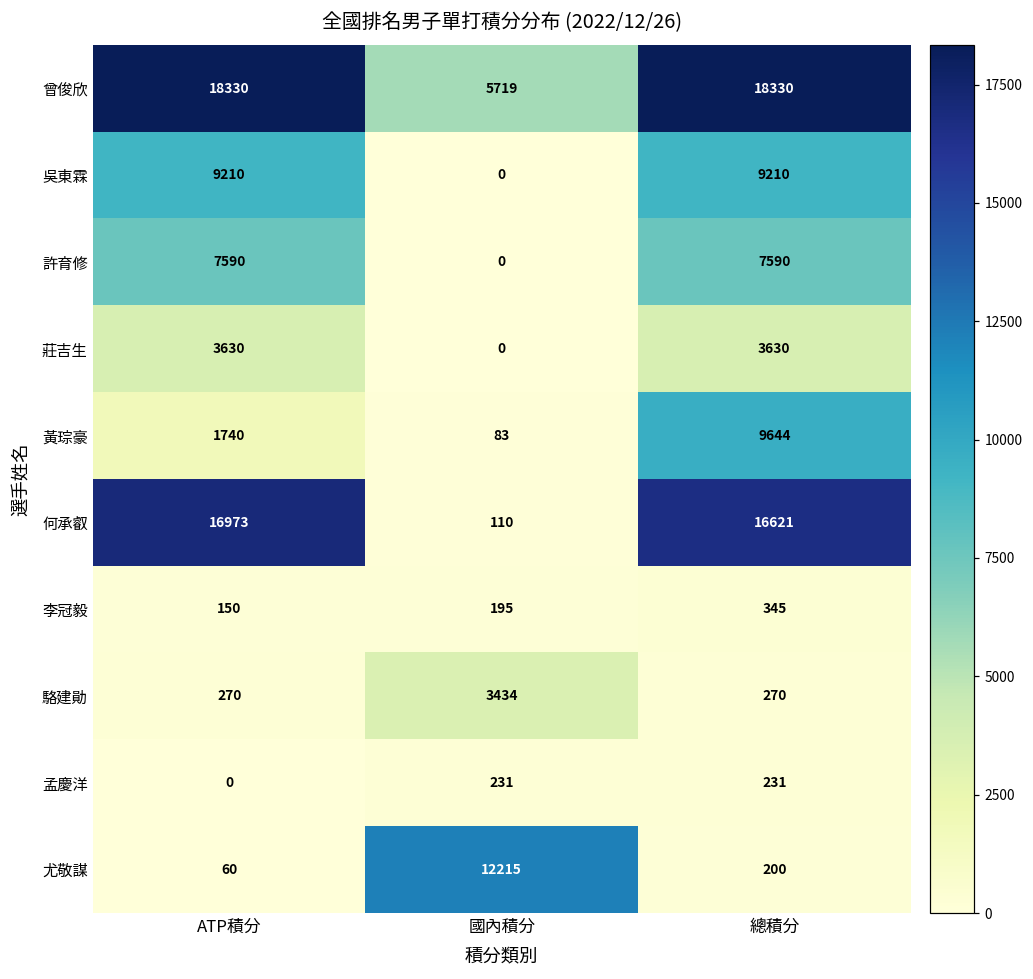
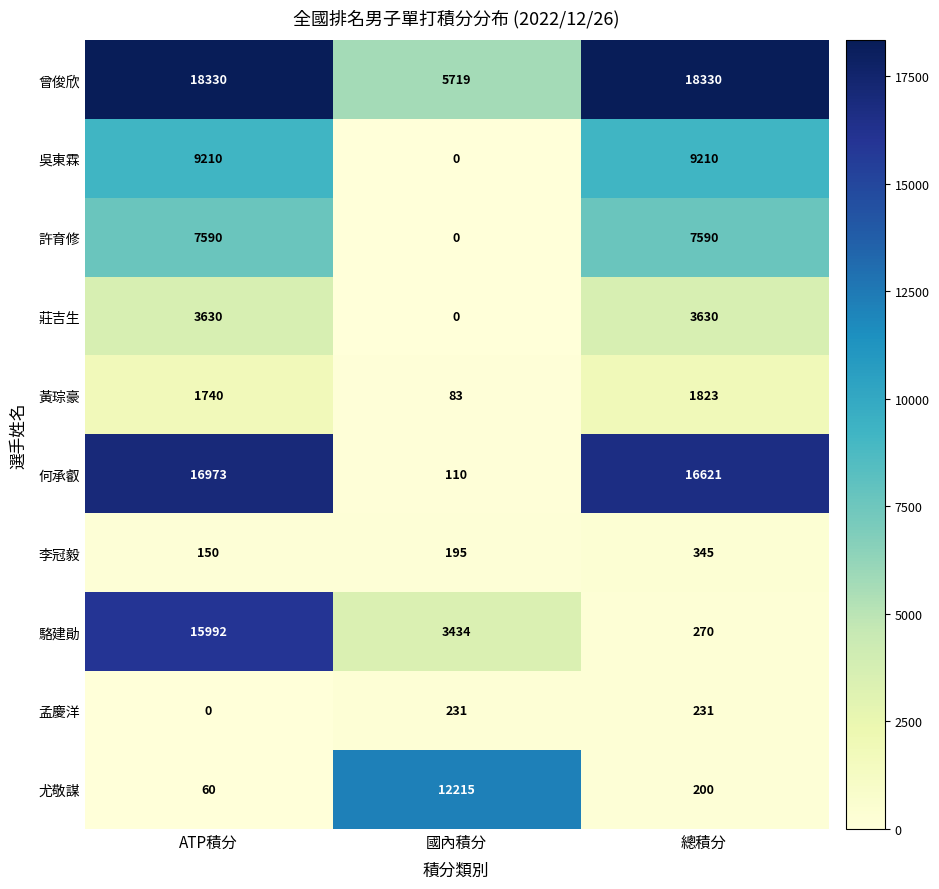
黃琮豪, 總積分: 9644 -> 1823
駱建勛, ATP積分: 270 -> 15992
